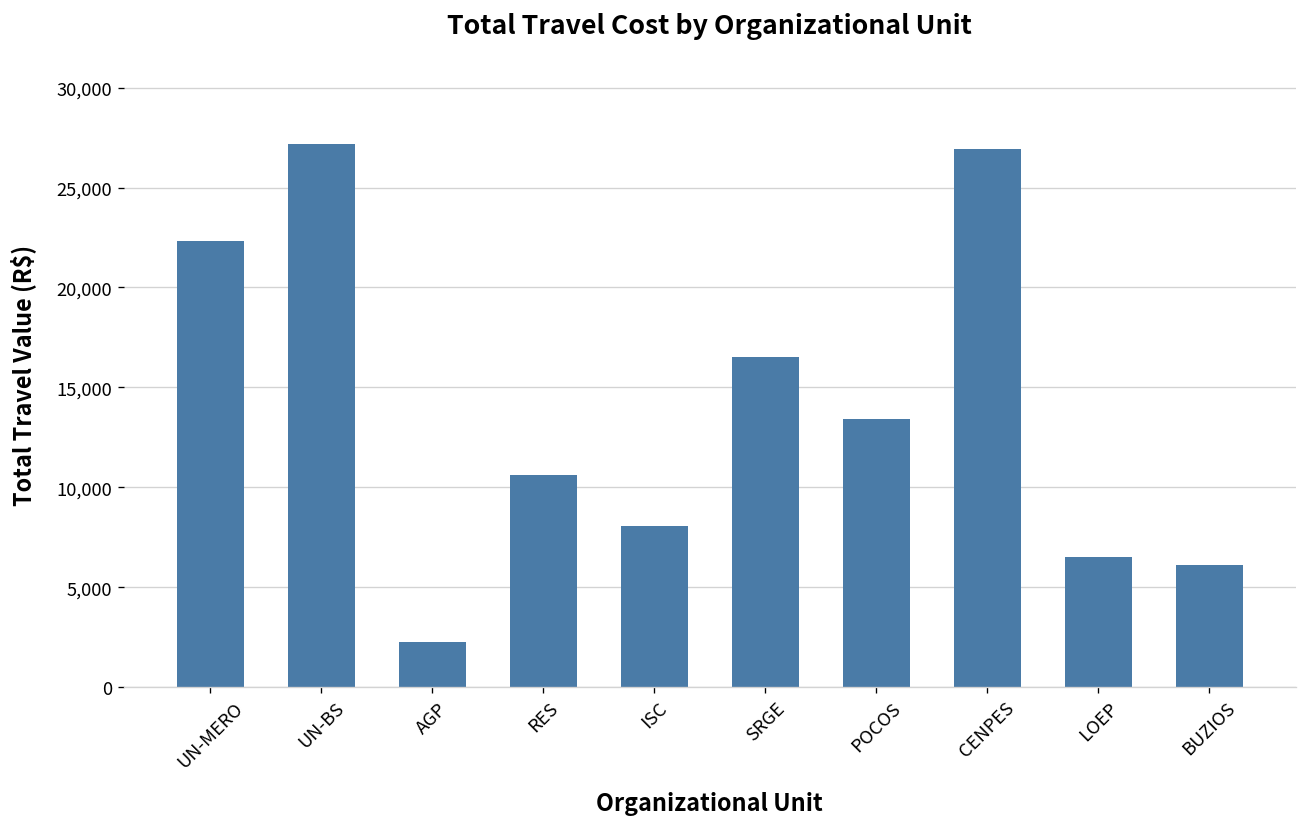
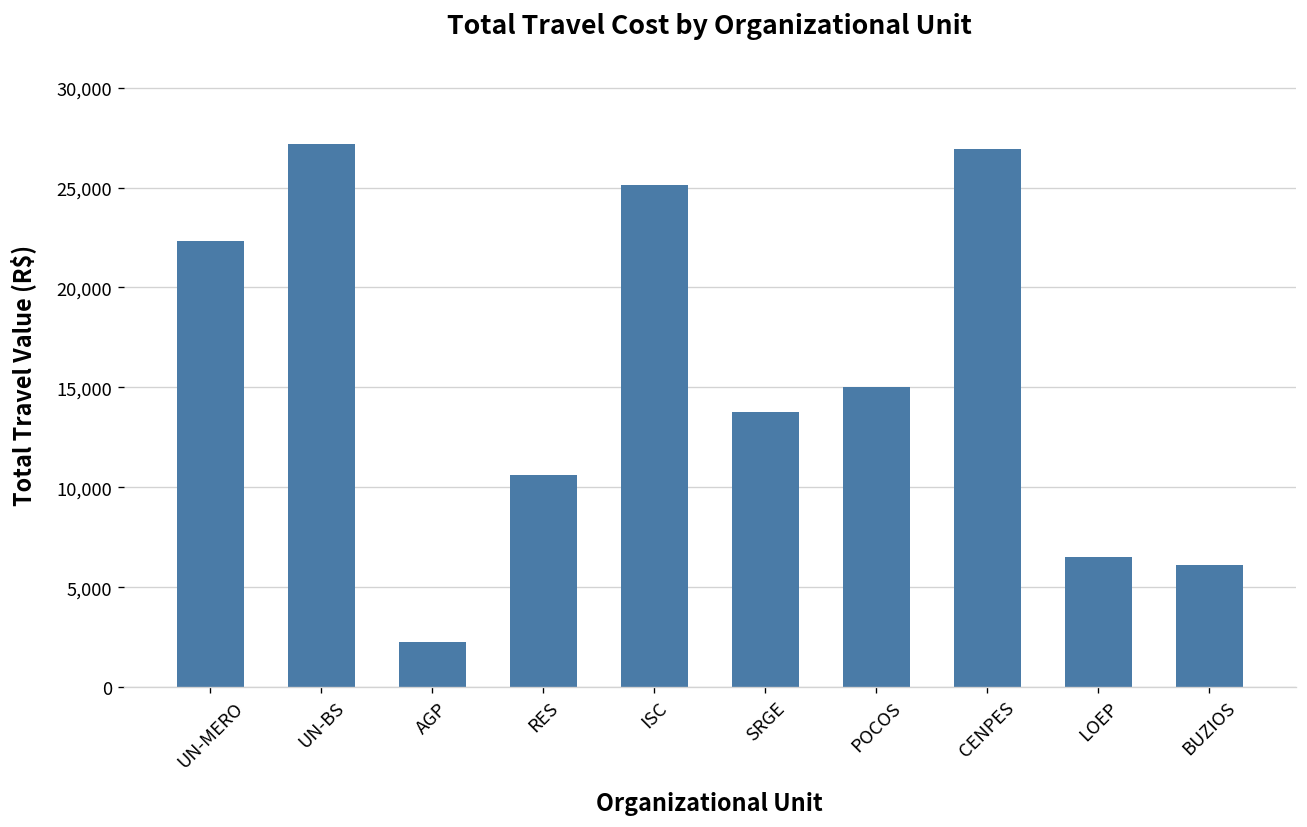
ISC: 8,100 -> 25,100
SRGE: 16,500 -> 13,700
POCOS: 13,400 -> 15,000
